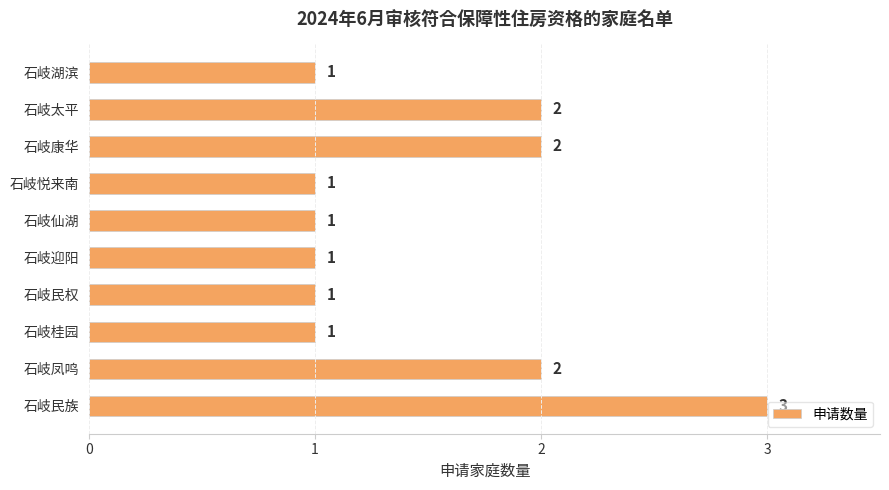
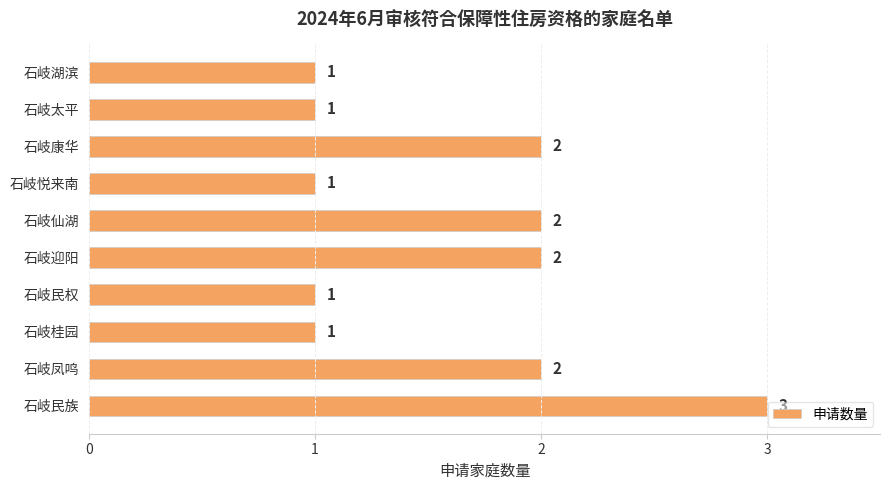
石岐太平: 2 -> 1
石岐仙湖: 1 -> 2
石岐迎阳: 1 -> 2
